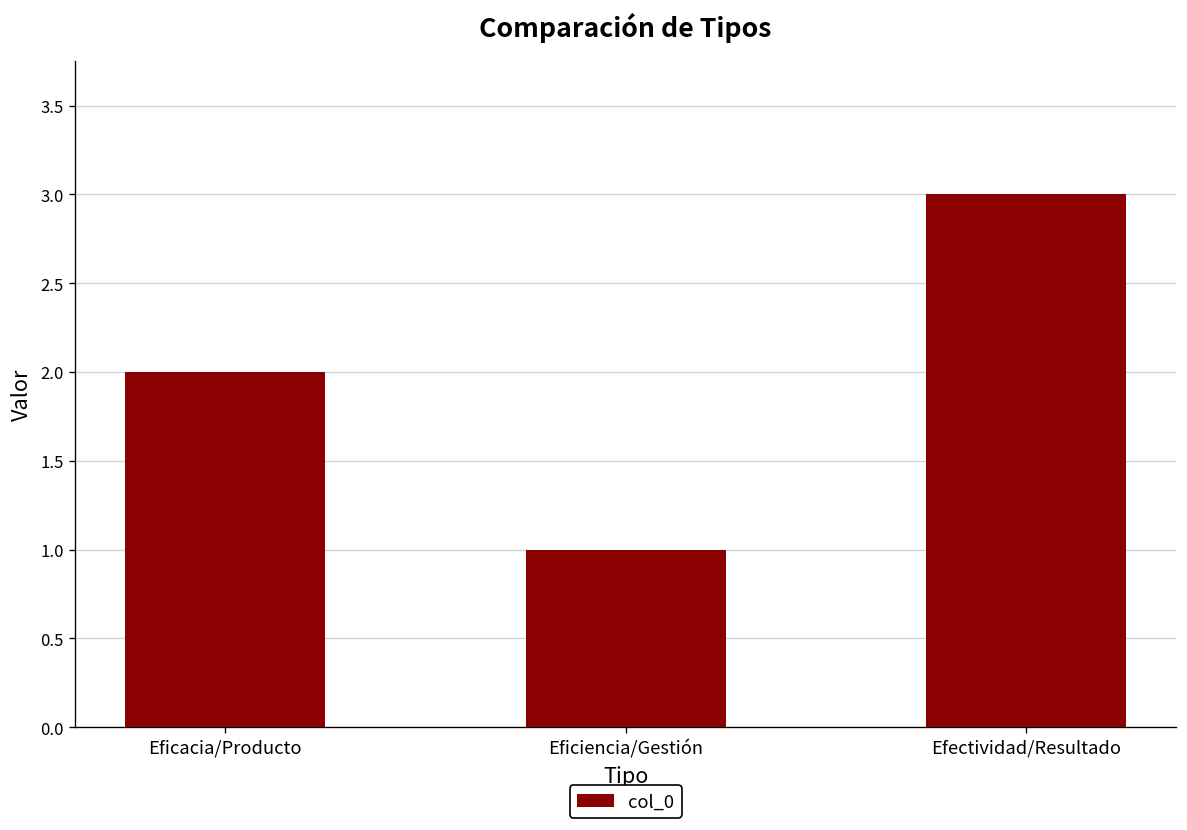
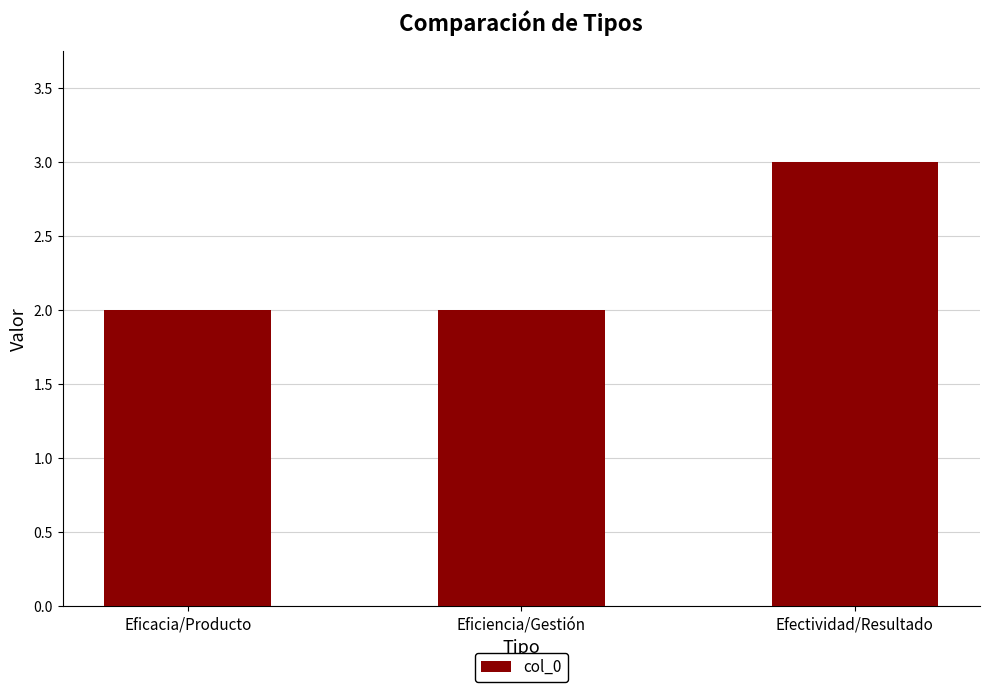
Eficiencia/Gestión: 1 -> 2
